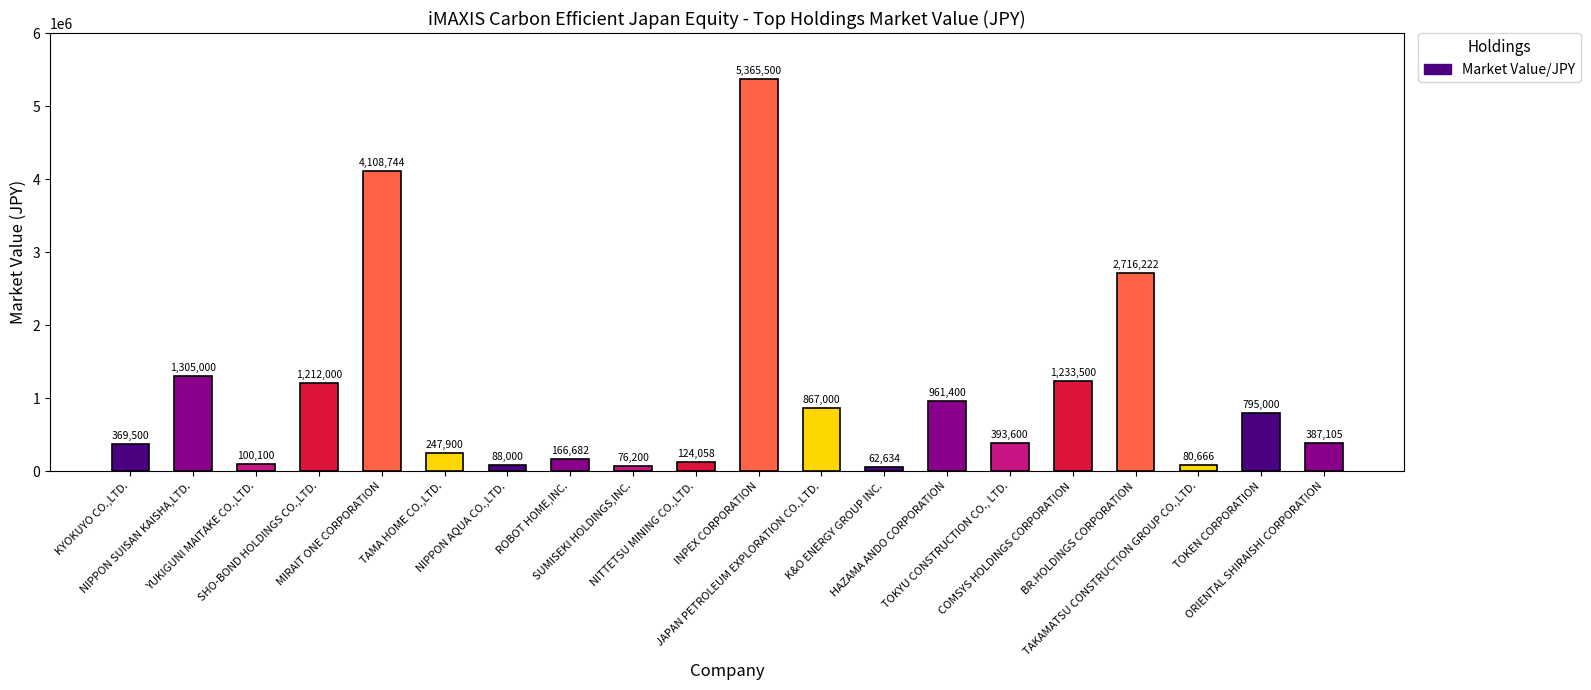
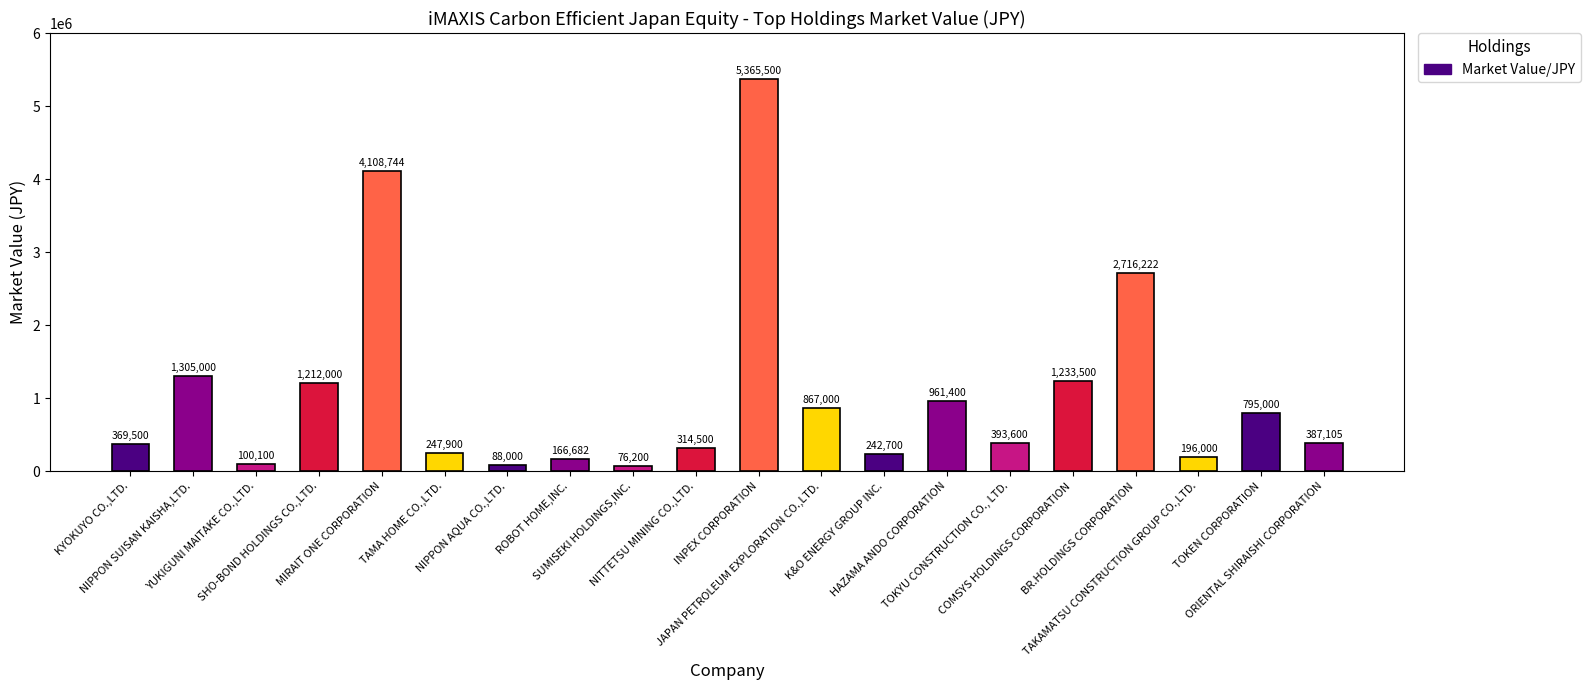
NITTETSU MINING CO.,LTD.: 124,058 -> 314,500
K&O ENERGY GROUP INC.: 62,634 -> 242,700
TAKAMATSU CONSTRUCTION GROUP CO.,LTD.: 80,666 -> 196,000
